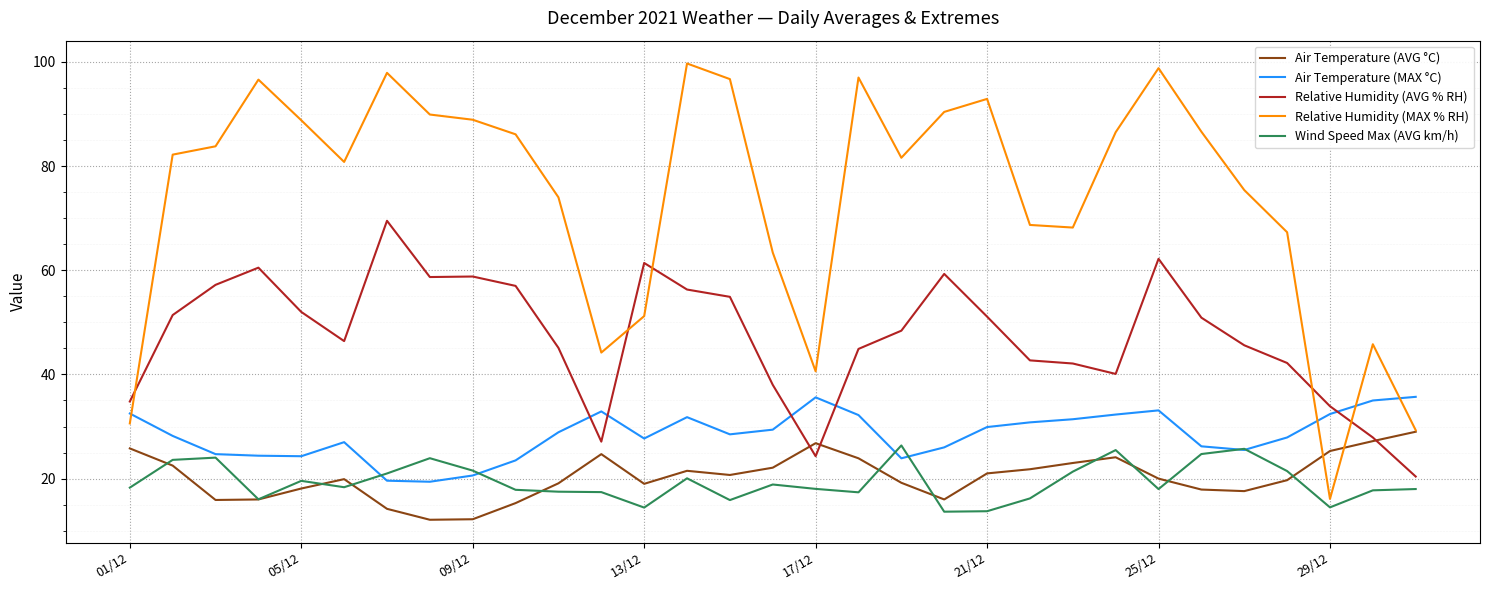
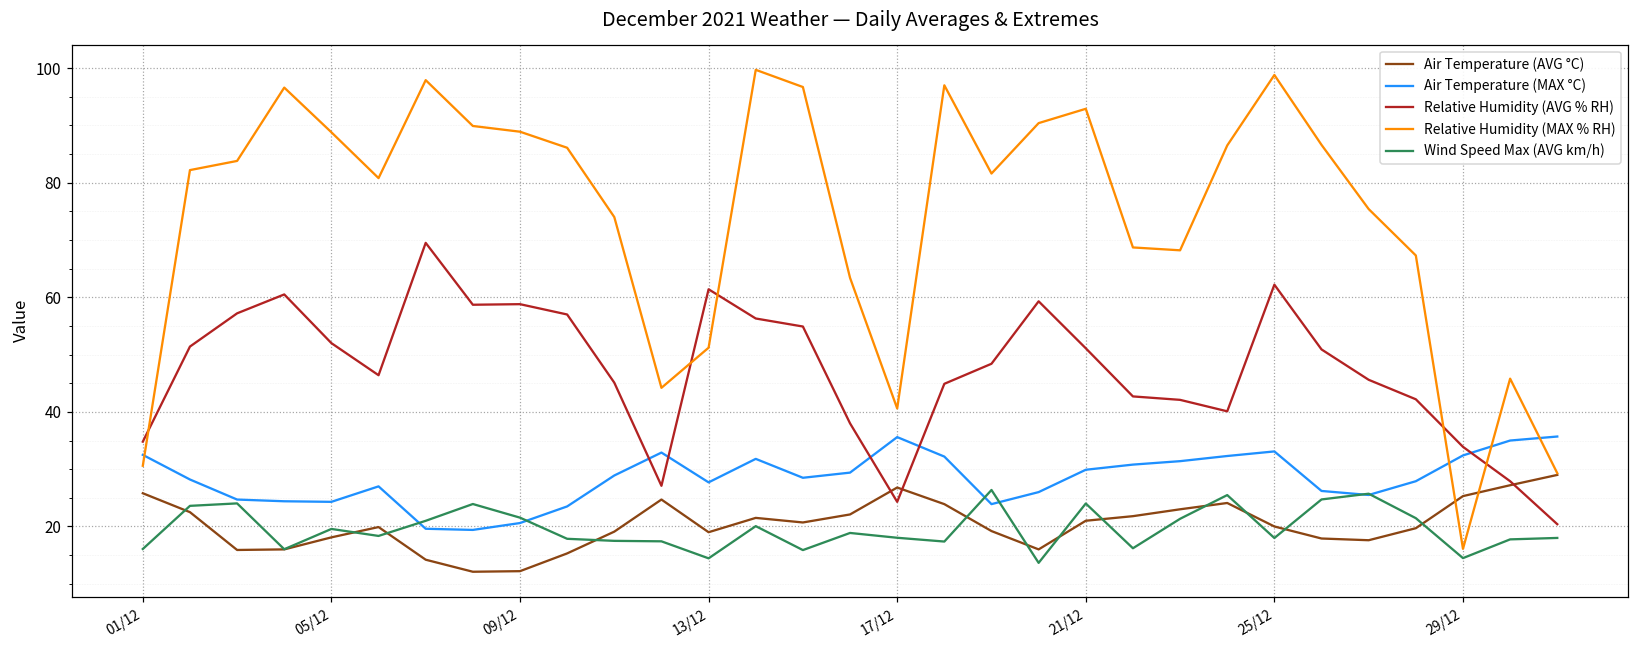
Wind Speed Max (AVG km/h), 01/12: 18 -> 16
Wind Speed Max (AVG km/h), 21/12: 14 -> 24
